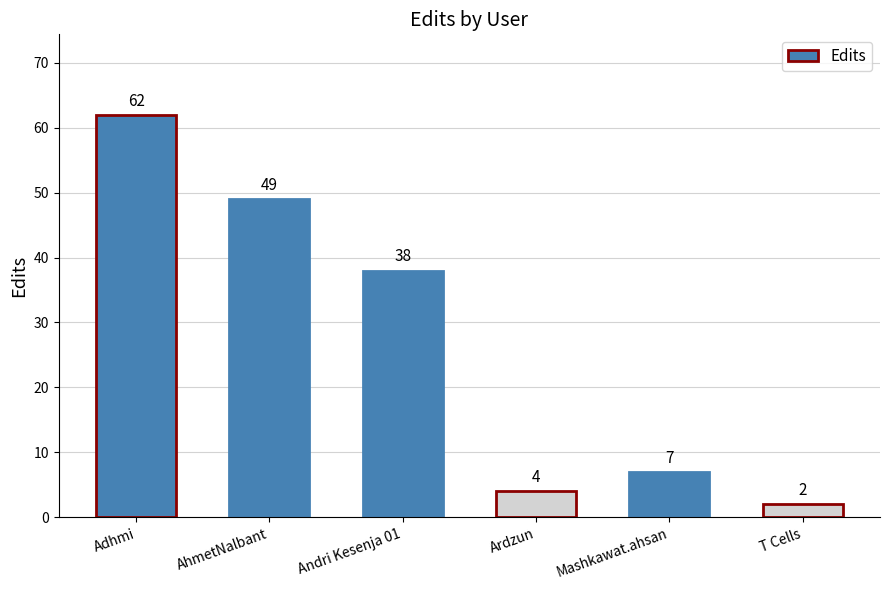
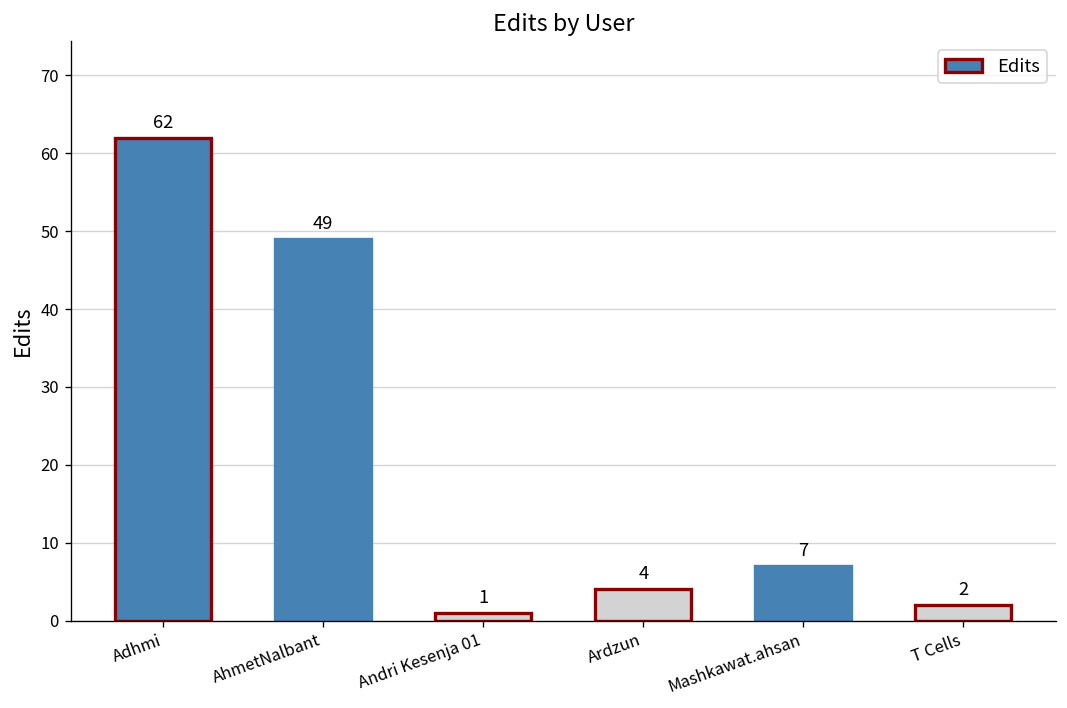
Andri Kesenja 01: 38 -> 1
